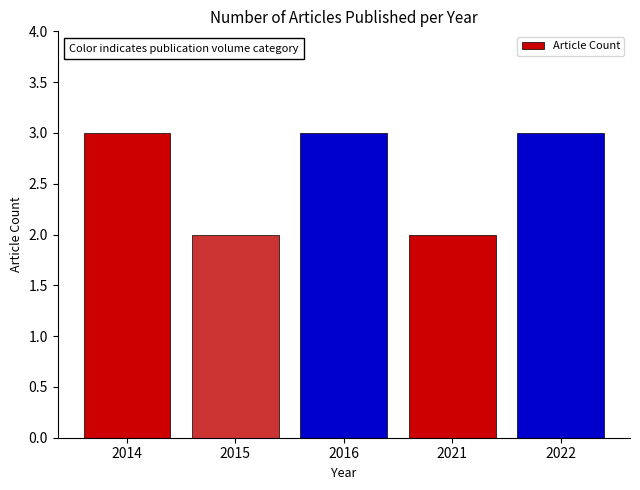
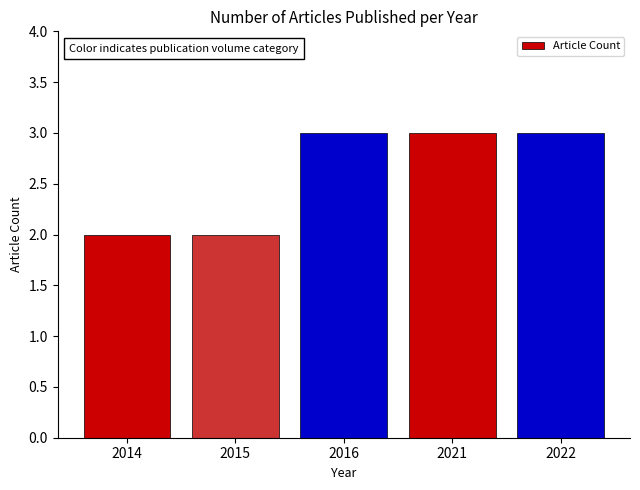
2014: 3 -> 2
2021: 2 -> 3
